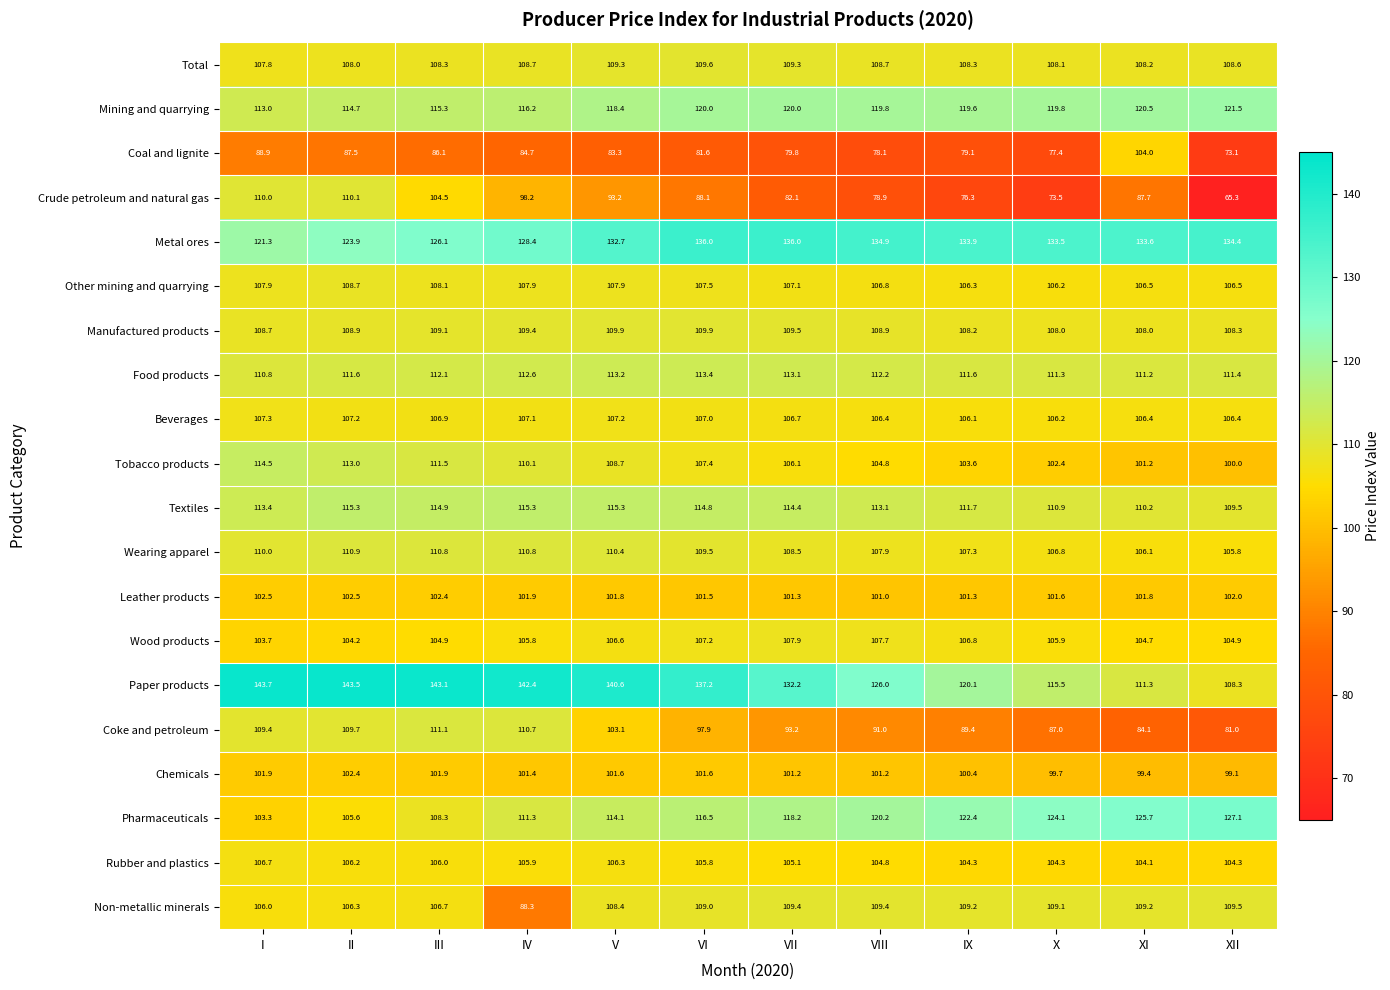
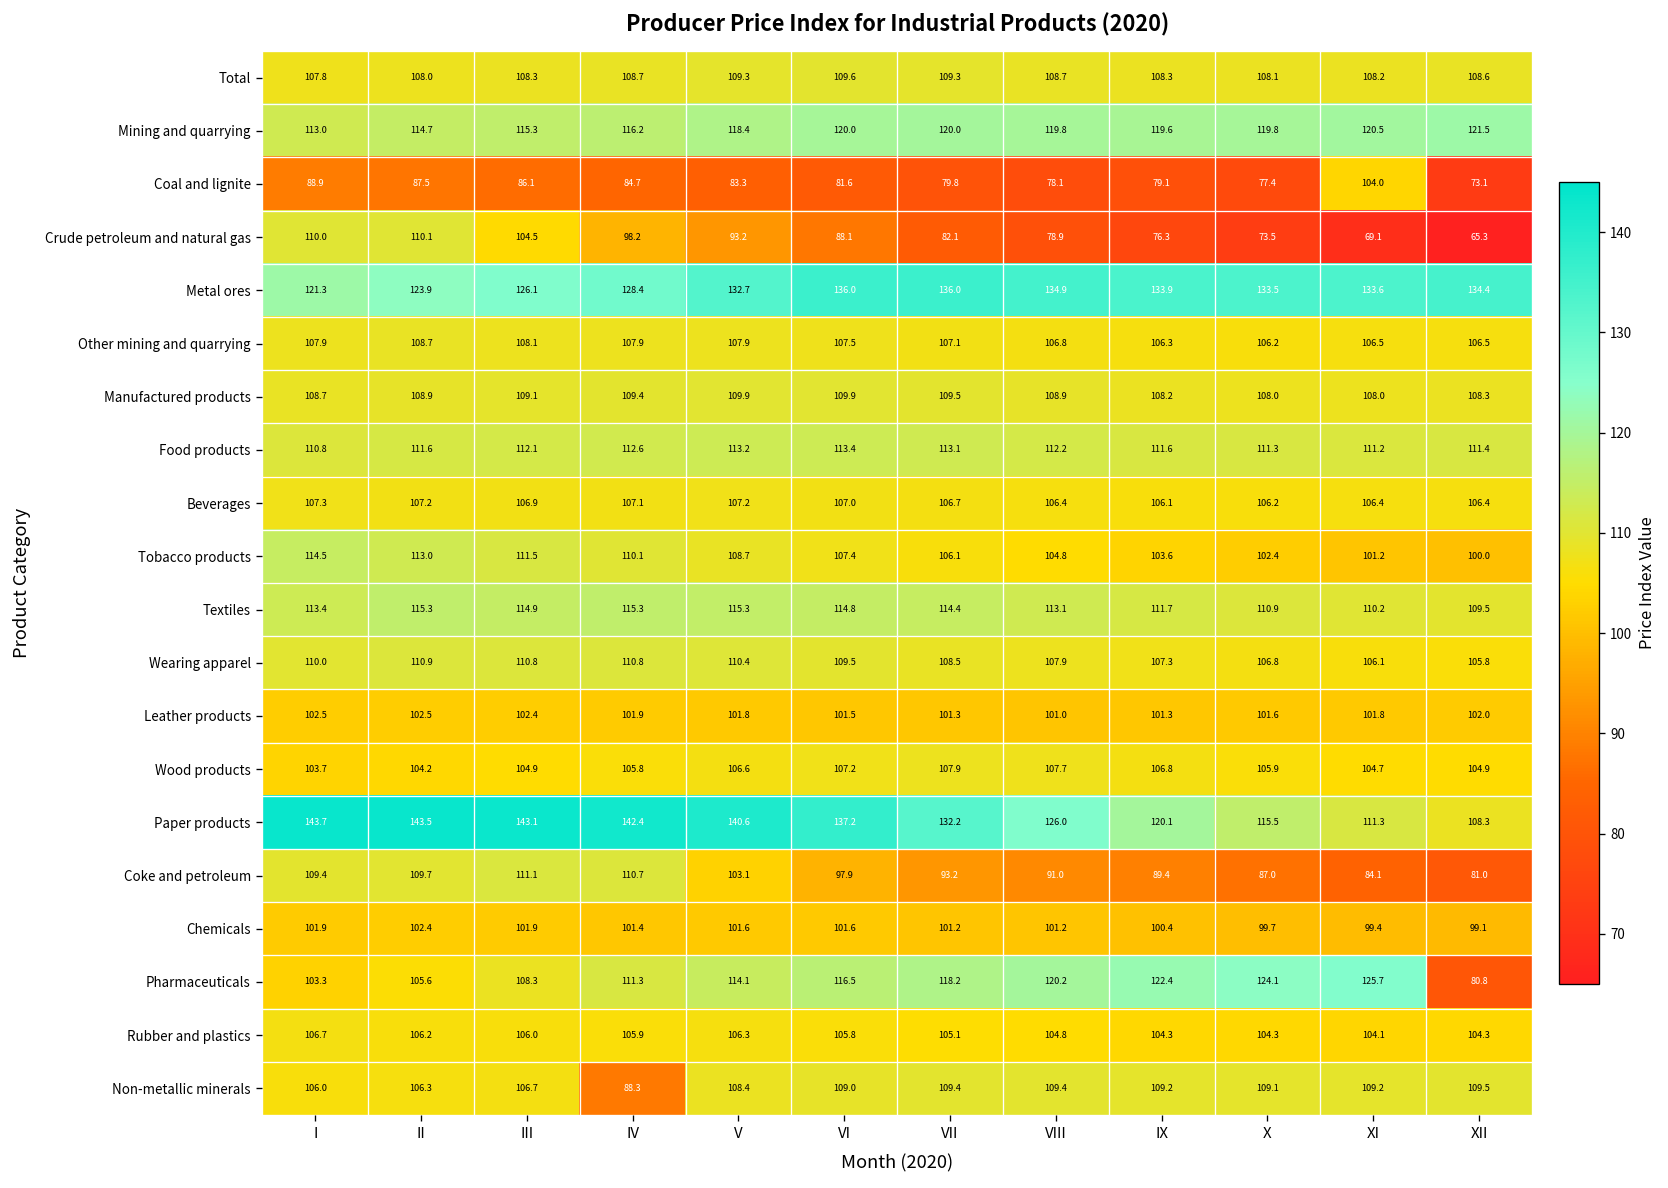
Crude petroleum and natural gas, XI: 87.7 -> 69.1
Pharmaceuticals, XII: 127.1 -> 80.8
